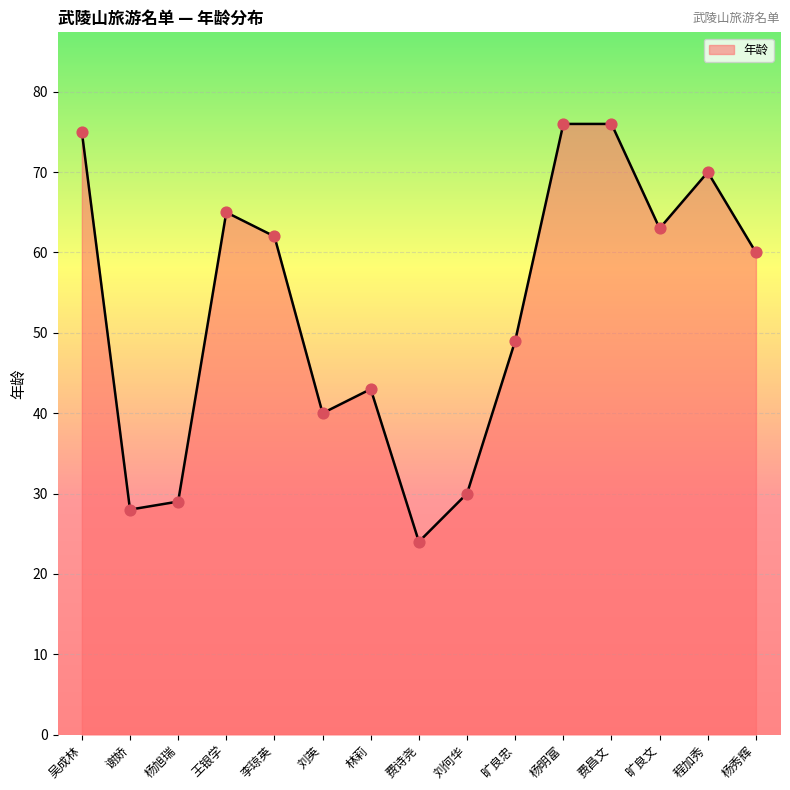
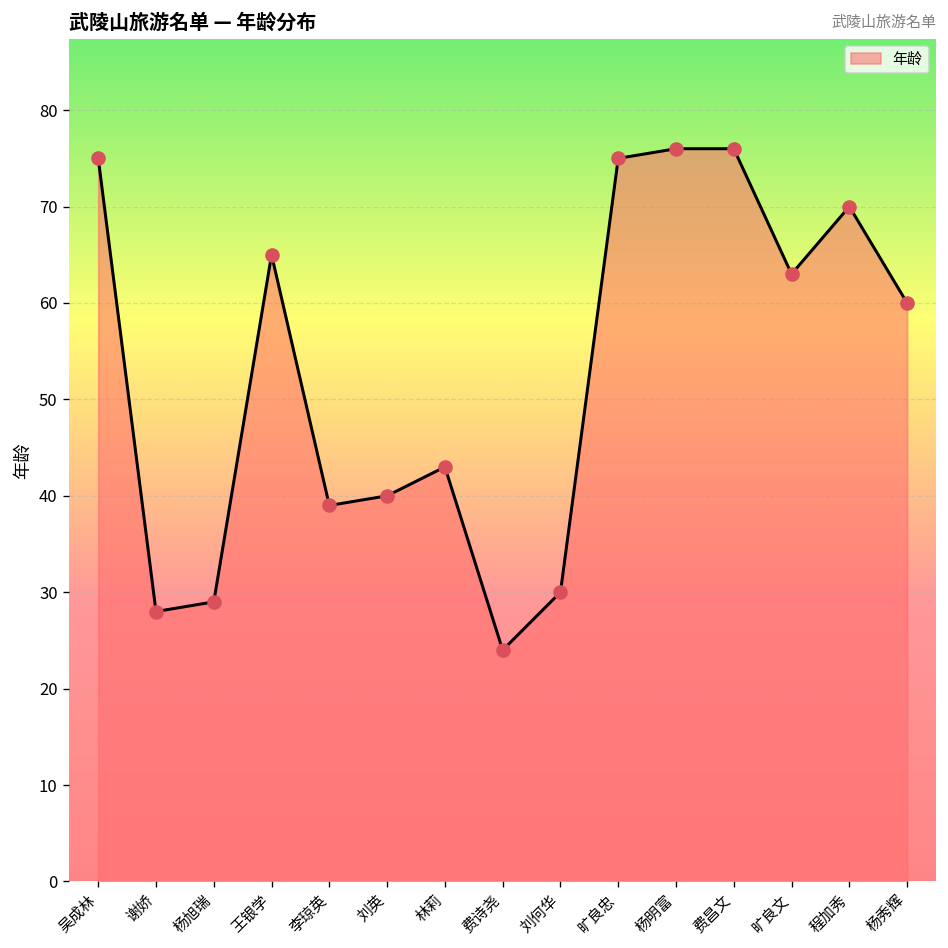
李琼英: 62 -> 39
旷良忠: 49 -> 75
